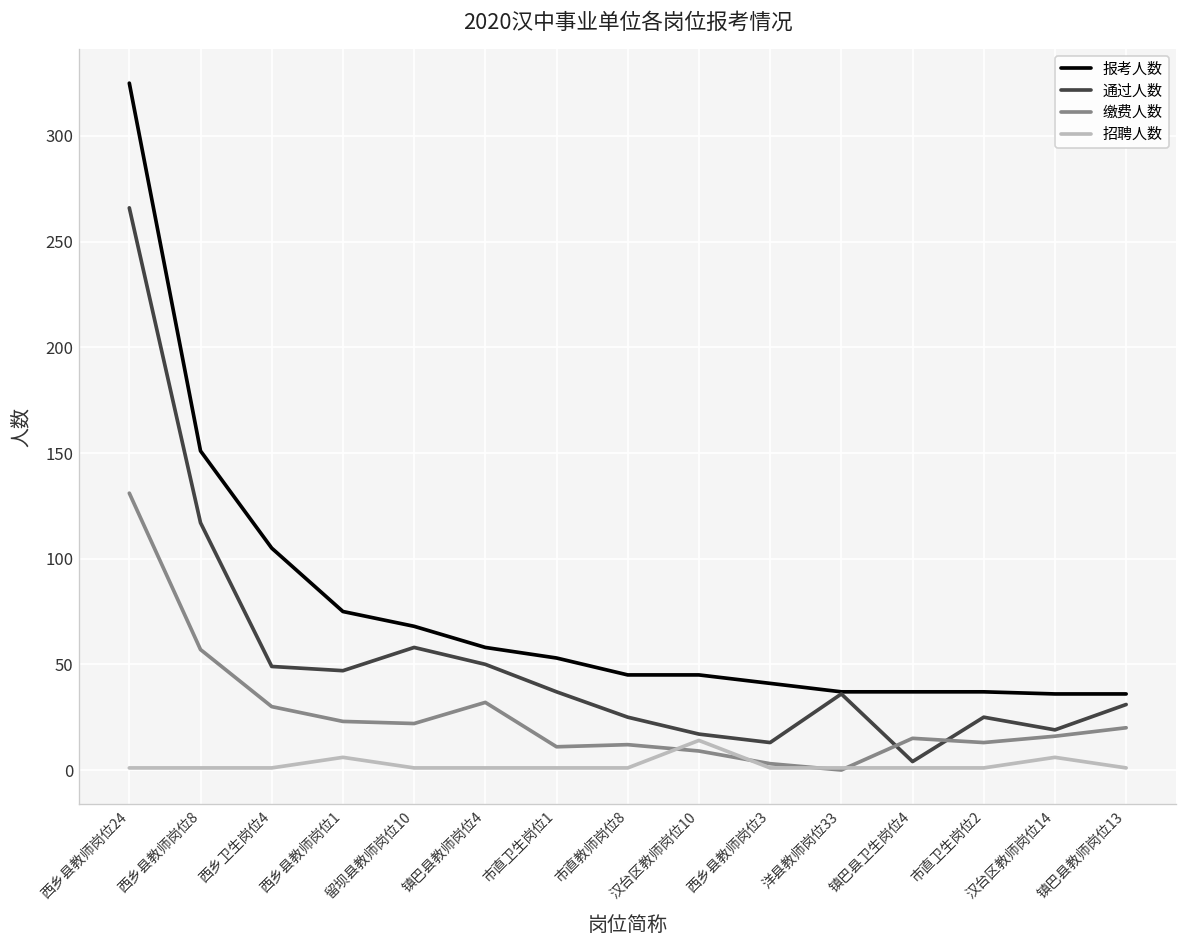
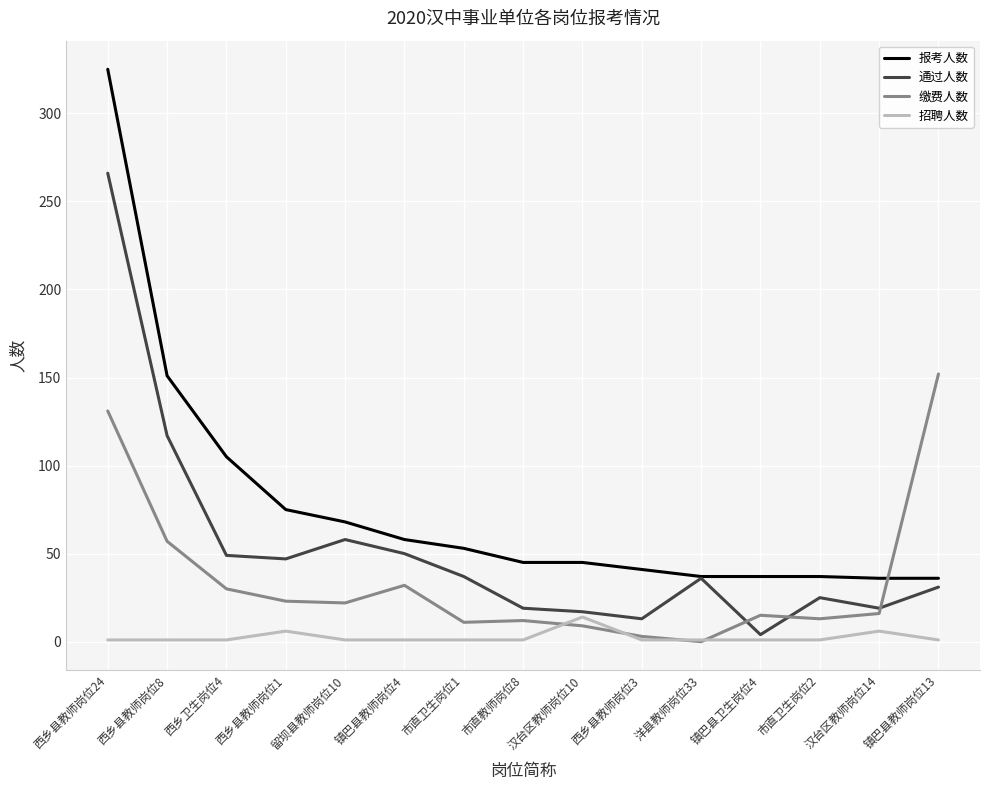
通过人数, 市直教师岗位8: 25 -> 19
缴费人数, 镇巴县教师岗位13: 20 -> 152
